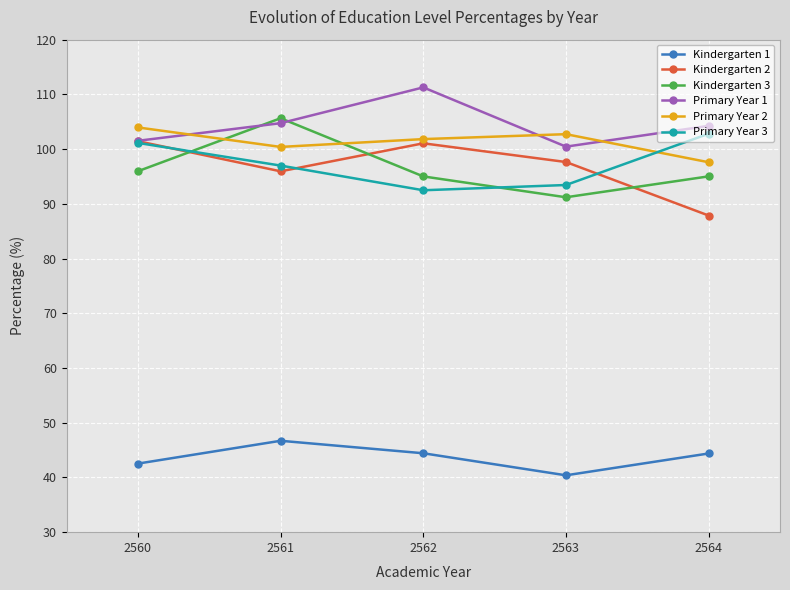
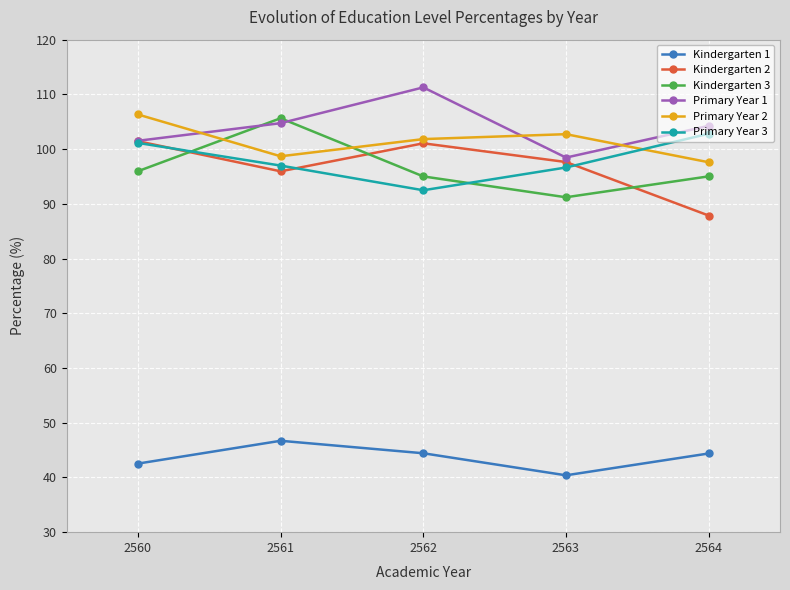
Primary Year 2, 2560: 104 -> 106
Primary Year 2, 2561: 100 -> 99
Primary Year 1, 2563: 100 -> 98
Primary Year 3, 2563: 93 -> 97
